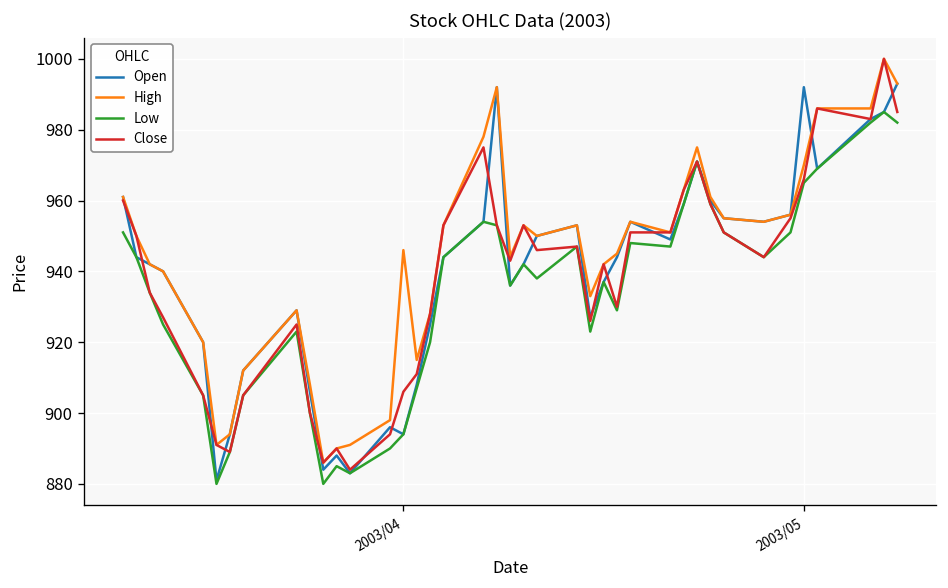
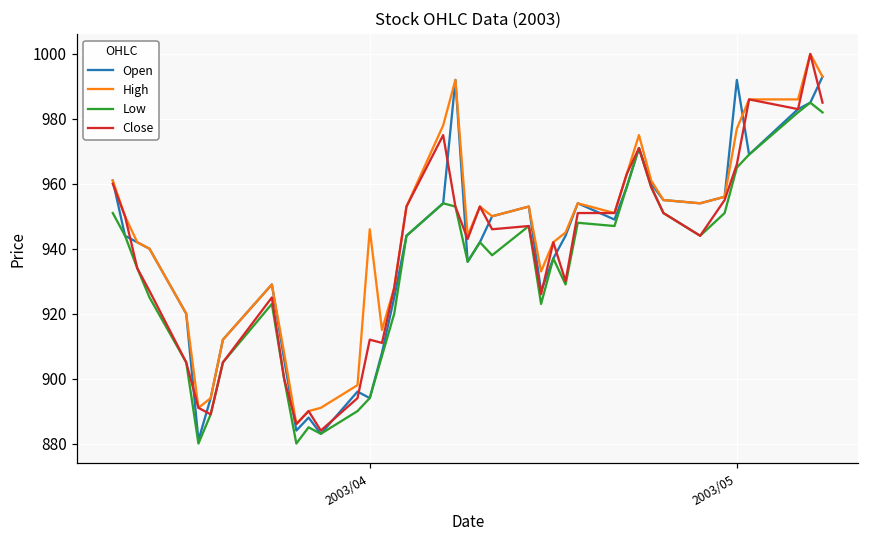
Close, 2003/04: 906 -> 912
High, 2003/05: 970 -> 977
